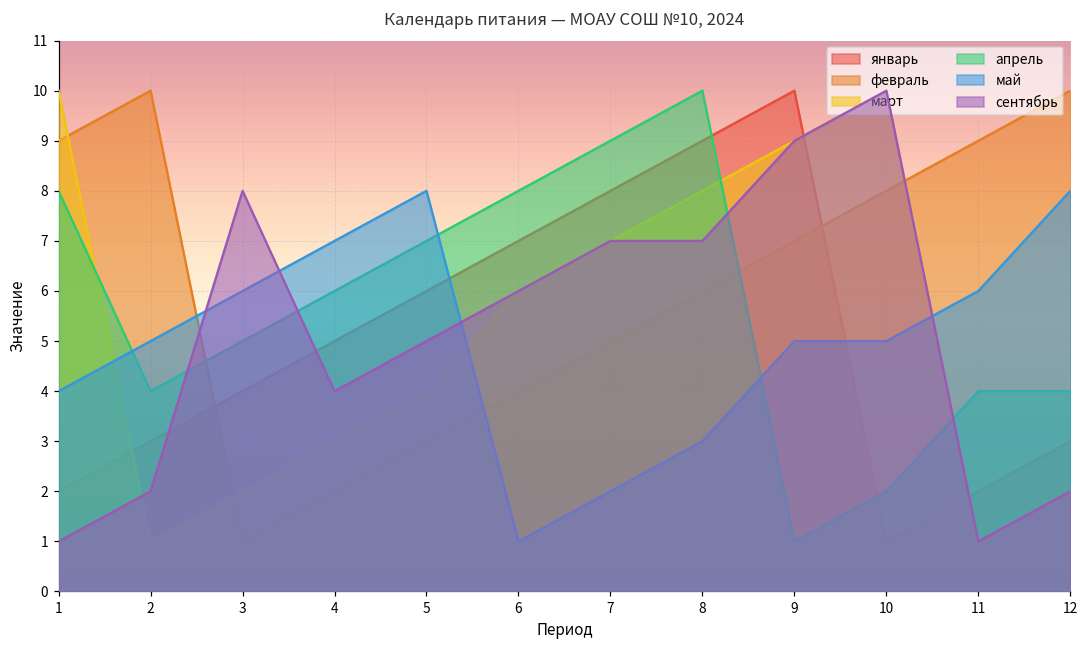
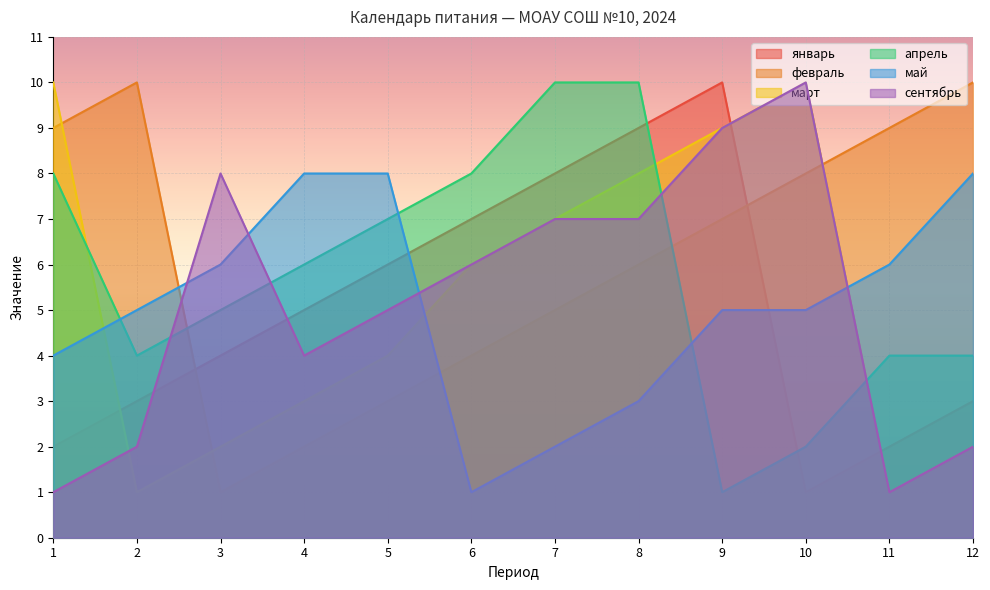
май, 4: 7 -> 8
апрель, 7: 9 -> 10
